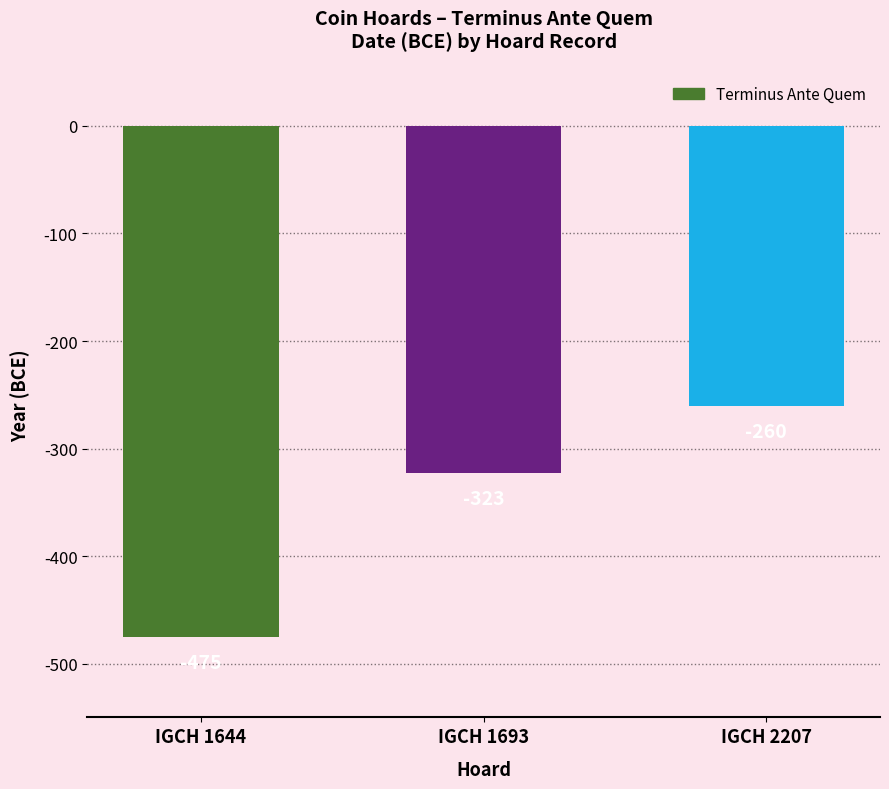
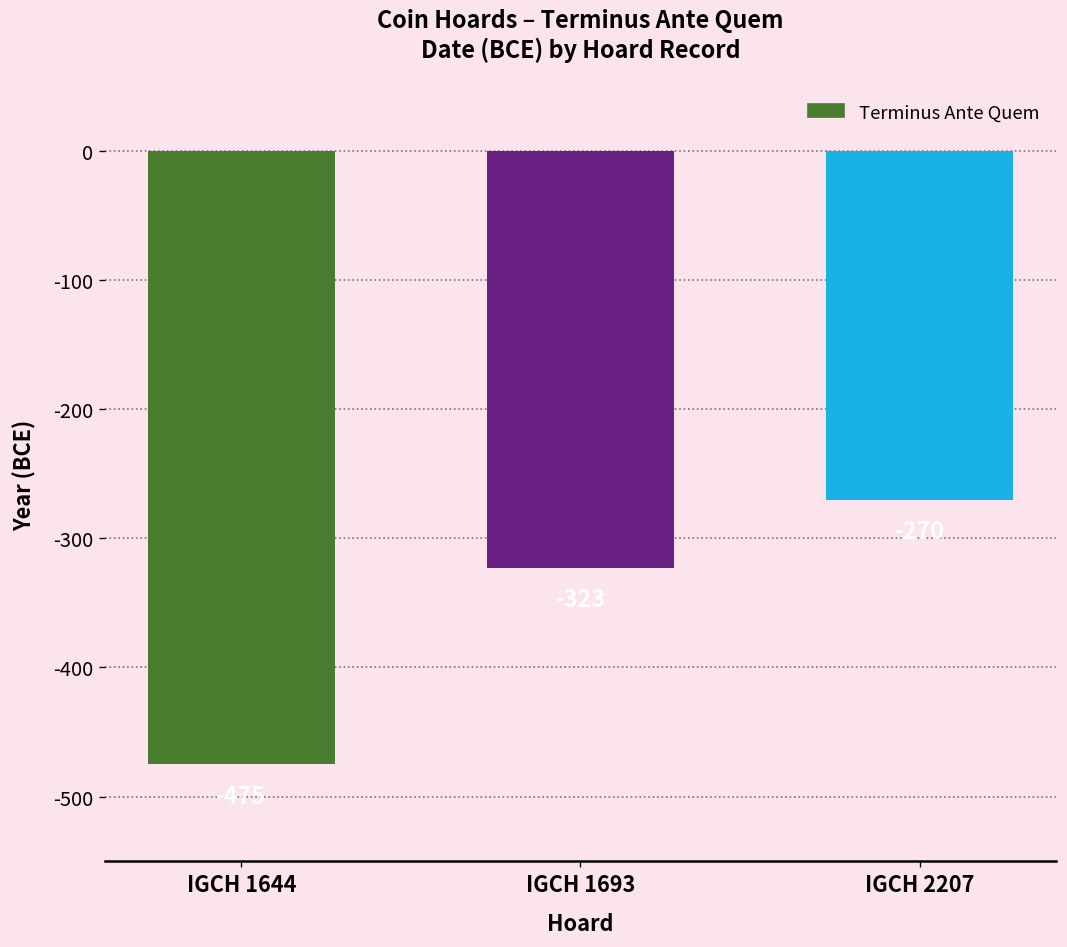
IGCH 2207: -260 -> -270
